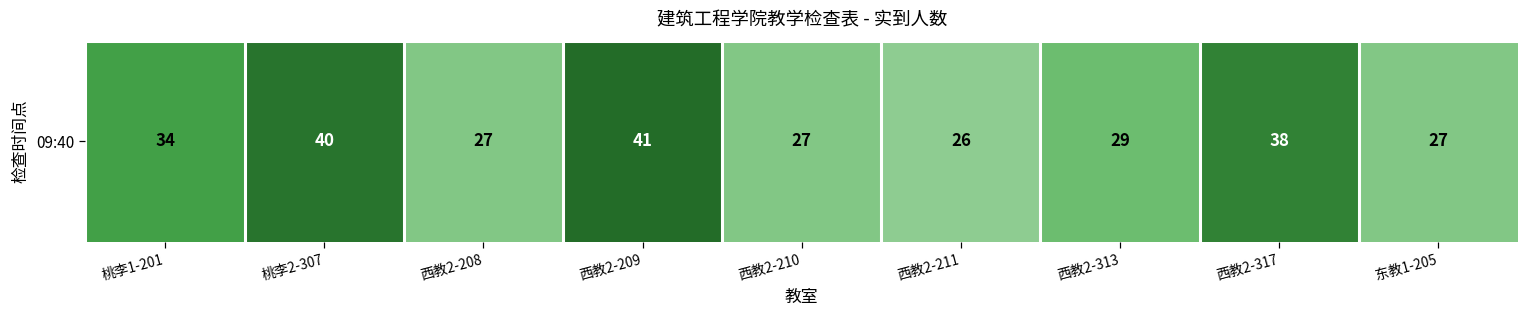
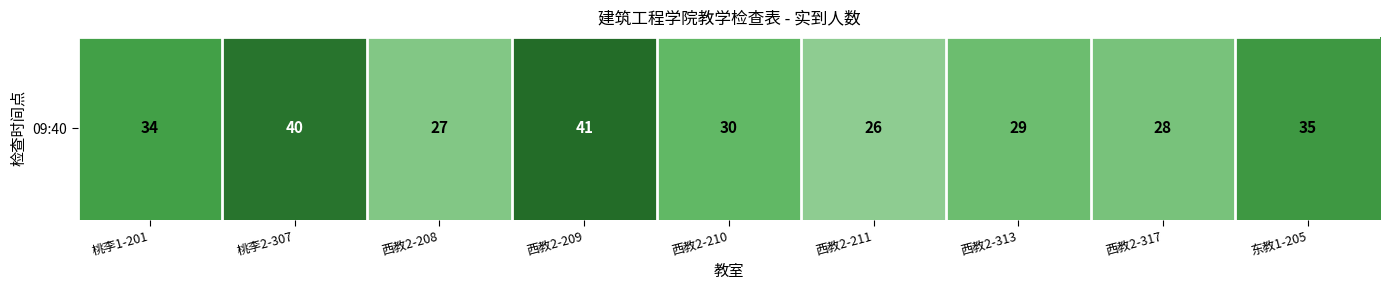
09:40, 西教2-210: 27 -> 30
09:40, 西教2-317: 38 -> 28
09:40, 东教1-205: 27 -> 35
